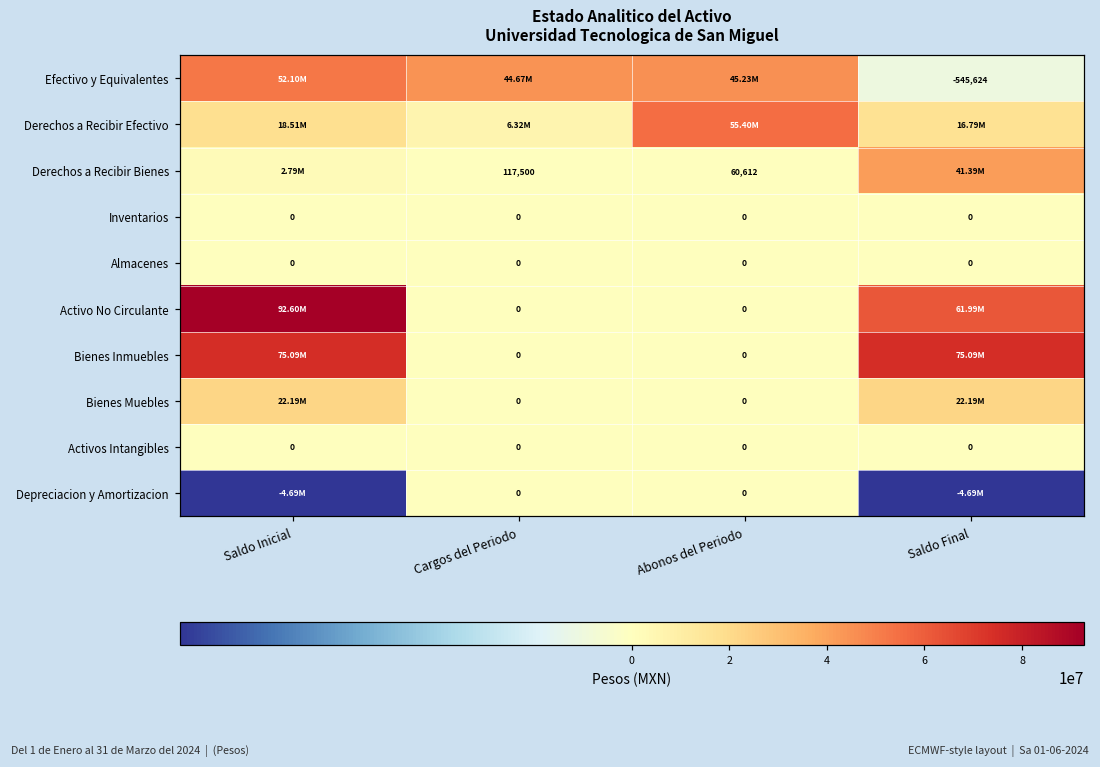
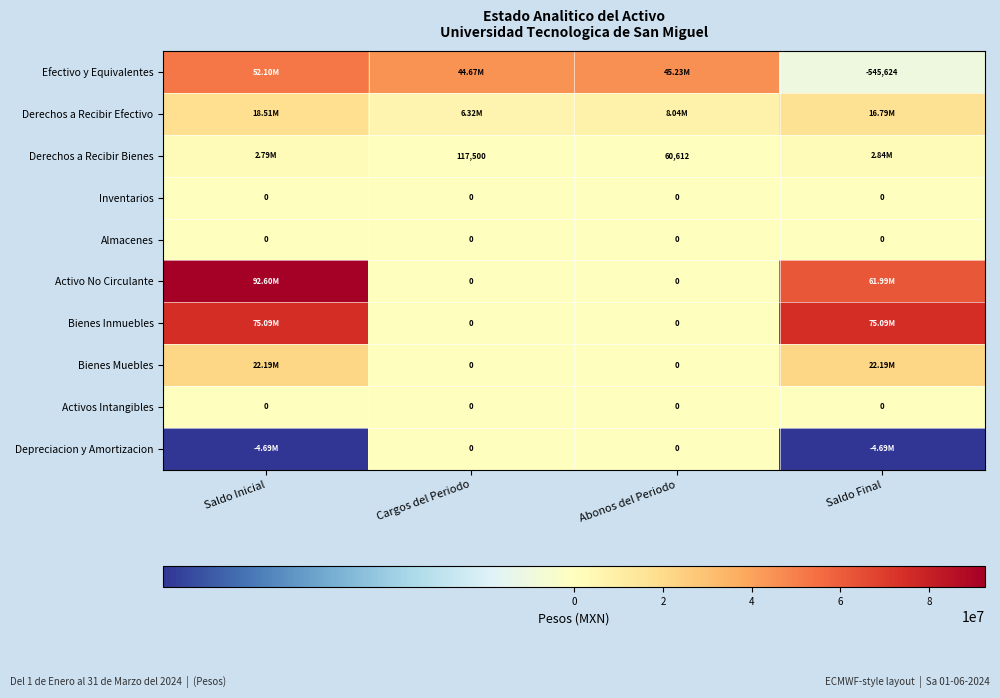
Derechos a Recibir Efectivo, Abonos del Periodo: 55.40M -> 8.04M
Derechos a Recibir Bienes, Saldo Final: 41.39M -> 2.84M
